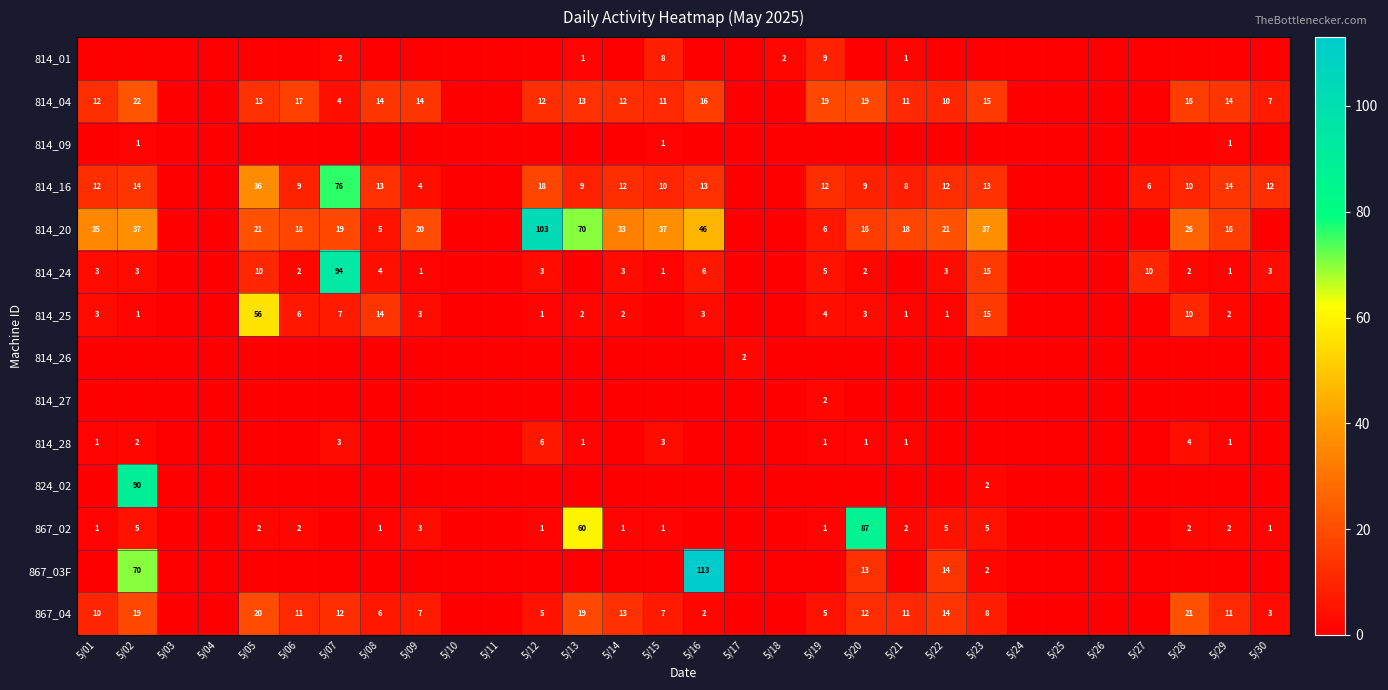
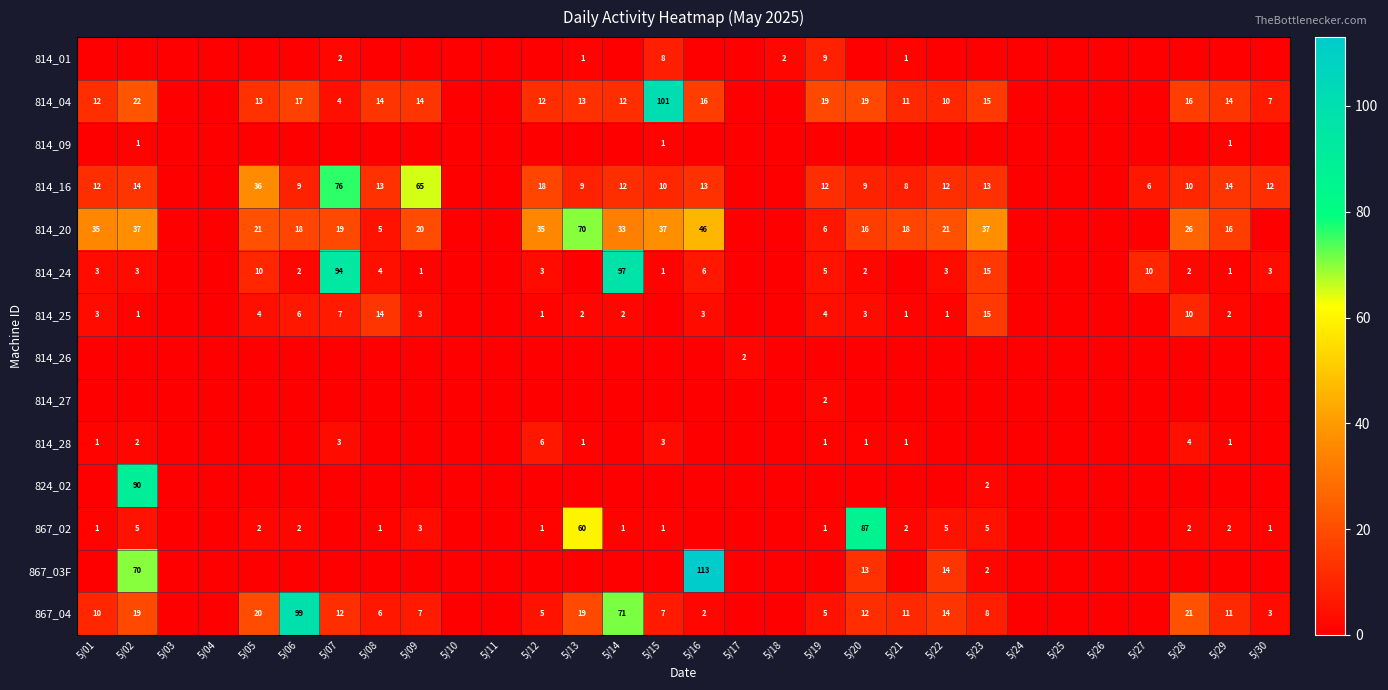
814_04, 5/15: 11 -> 101
814_16, 5/09: 4 -> 65
814_20, 5/12: 103 -> 35
814_24, 5/14: 3 -> 97
814_25, 5/05: 56 -> 4
867_04, 5/06: 11 -> 99
867_04, 5/14: 13 -> 71
